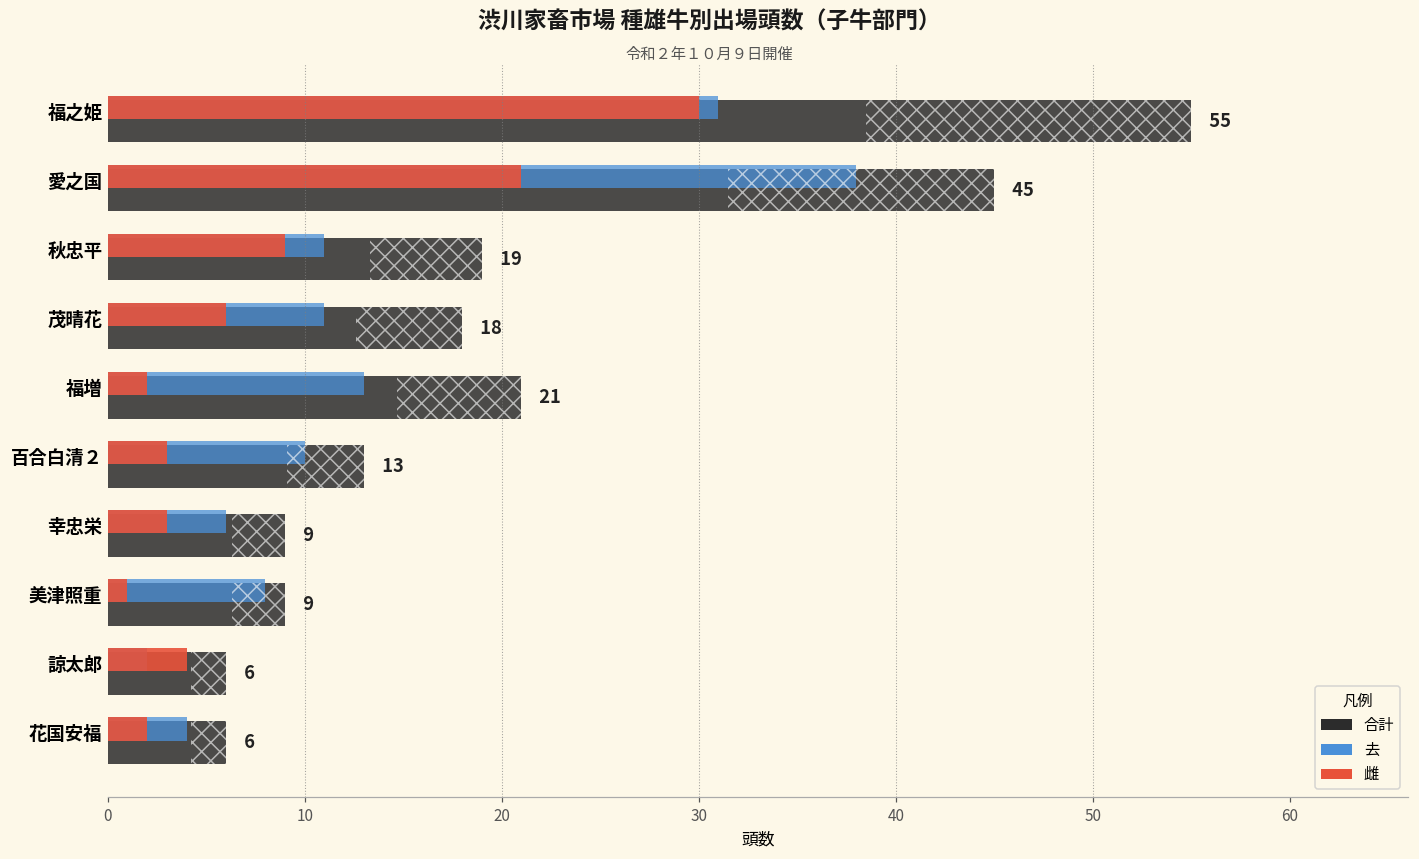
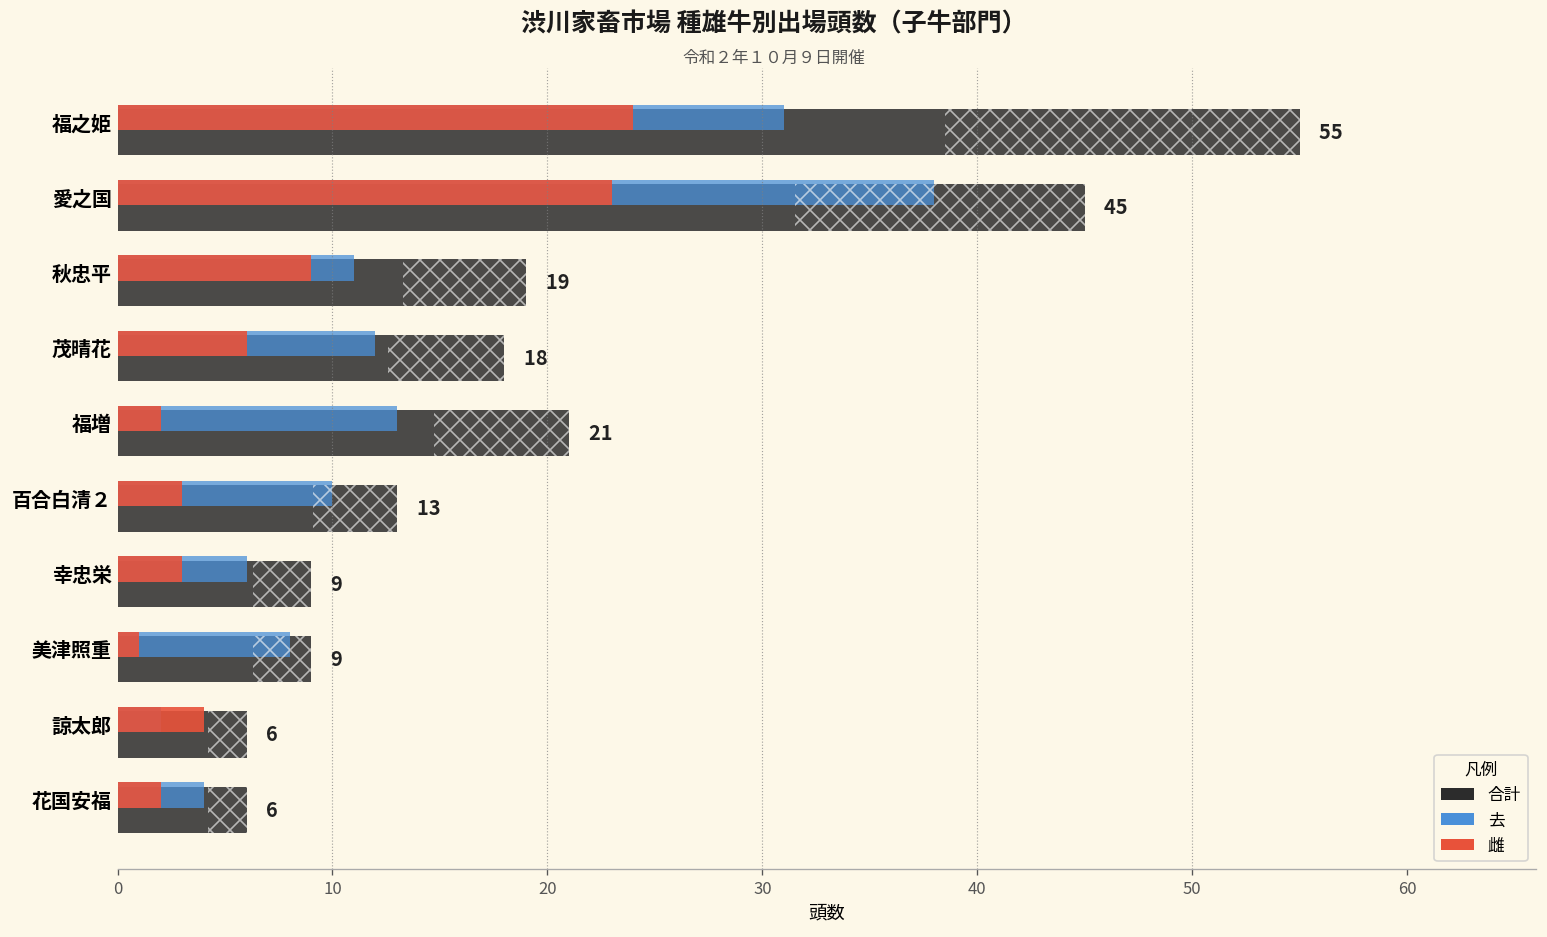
雌, 福之姫: 30 -> 24
雌, 愛之国: 21 -> 23
去, 茂晴花: 11 -> 12
